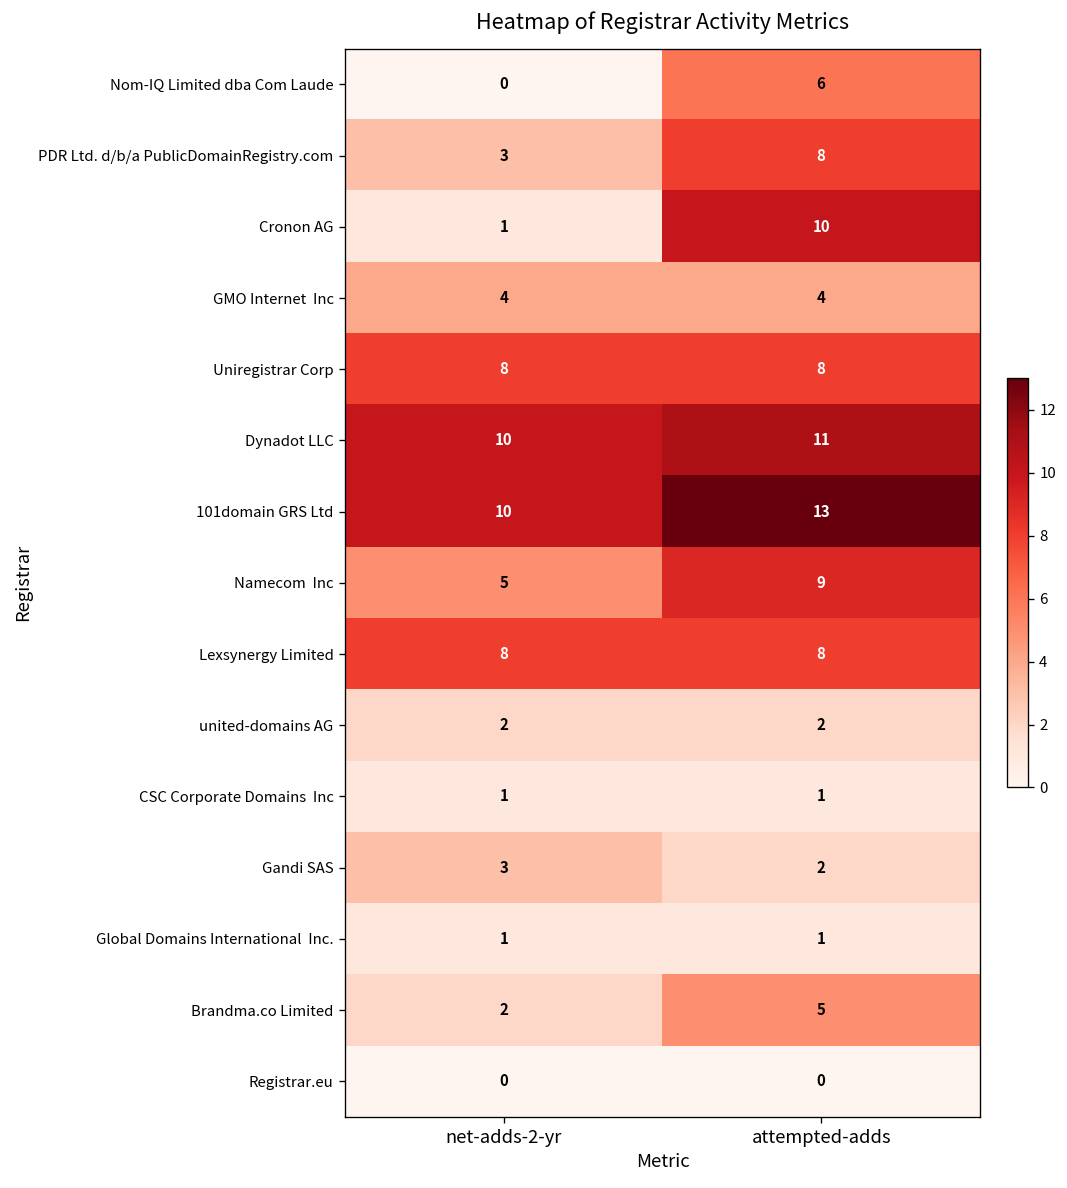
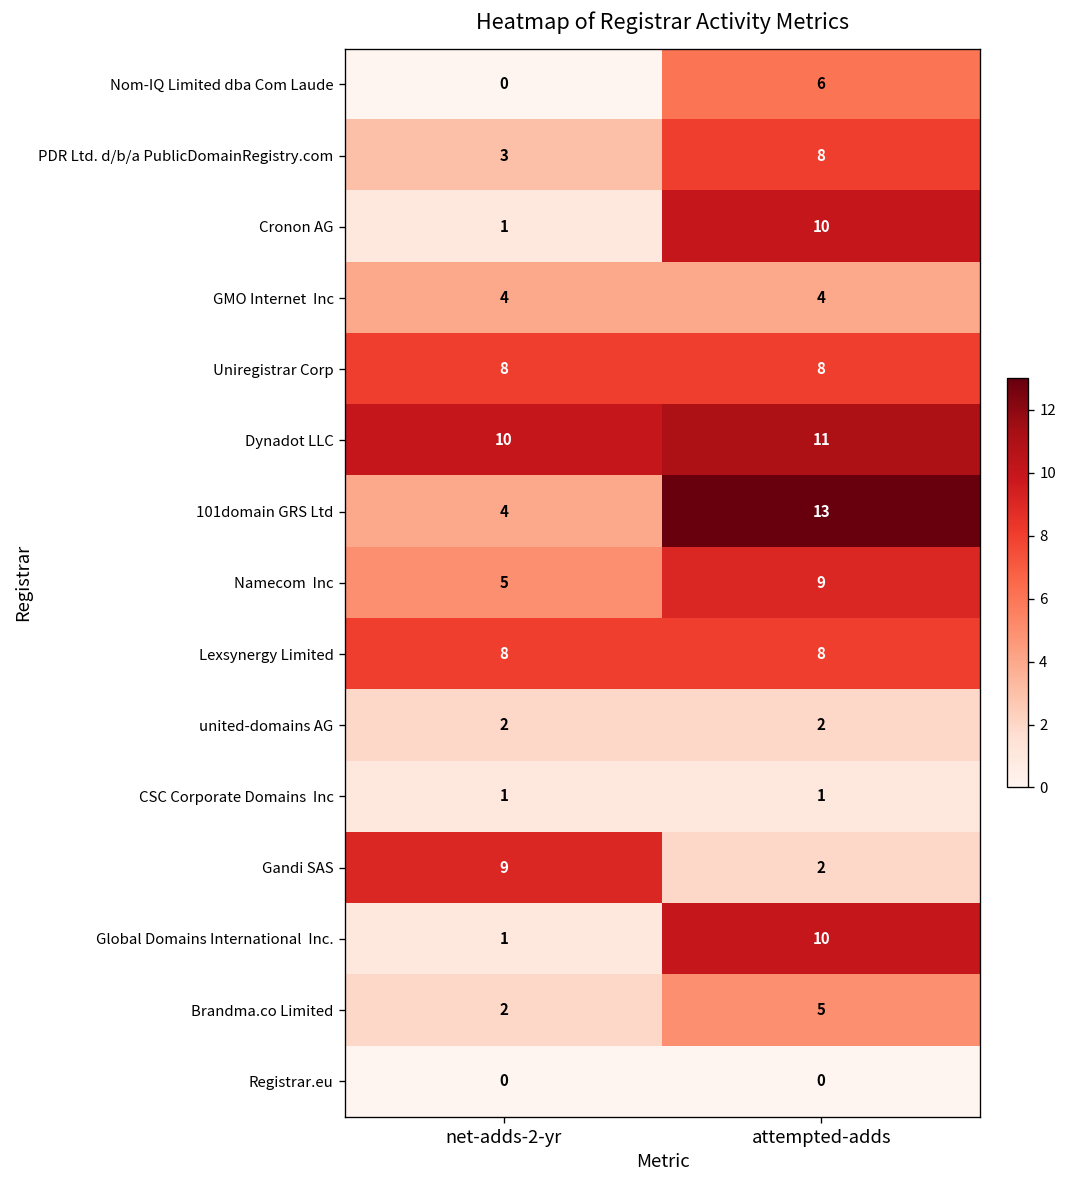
101domain GRS Ltd, net-adds-2-yr: 10 -> 4
Gandi SAS, net-adds-2-yr: 3 -> 9
Global Domains International Inc., attempted-adds: 1 -> 10
